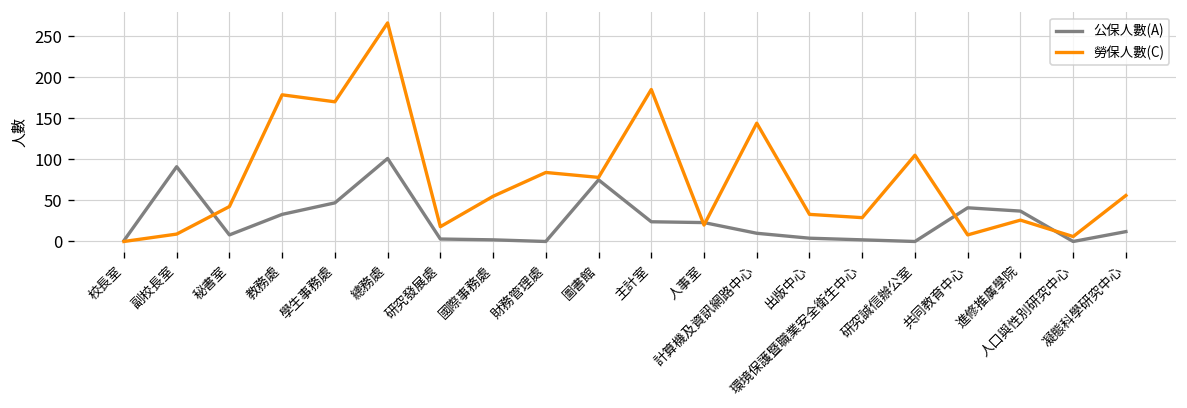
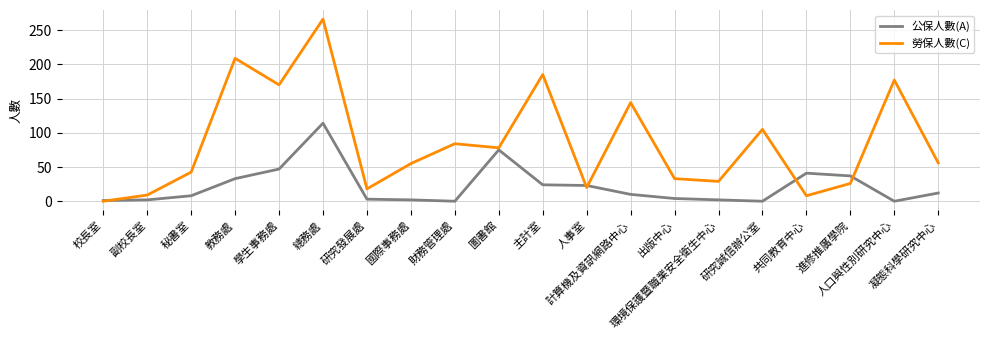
公保人數(A), 副校長室: 90 -> 0
勞保人數(C), 教務處: 180 -> 210
公保人數(A), 總務處: 100 -> 110
勞保人數(C), 人口與性別研究中心: 10 -> 180
